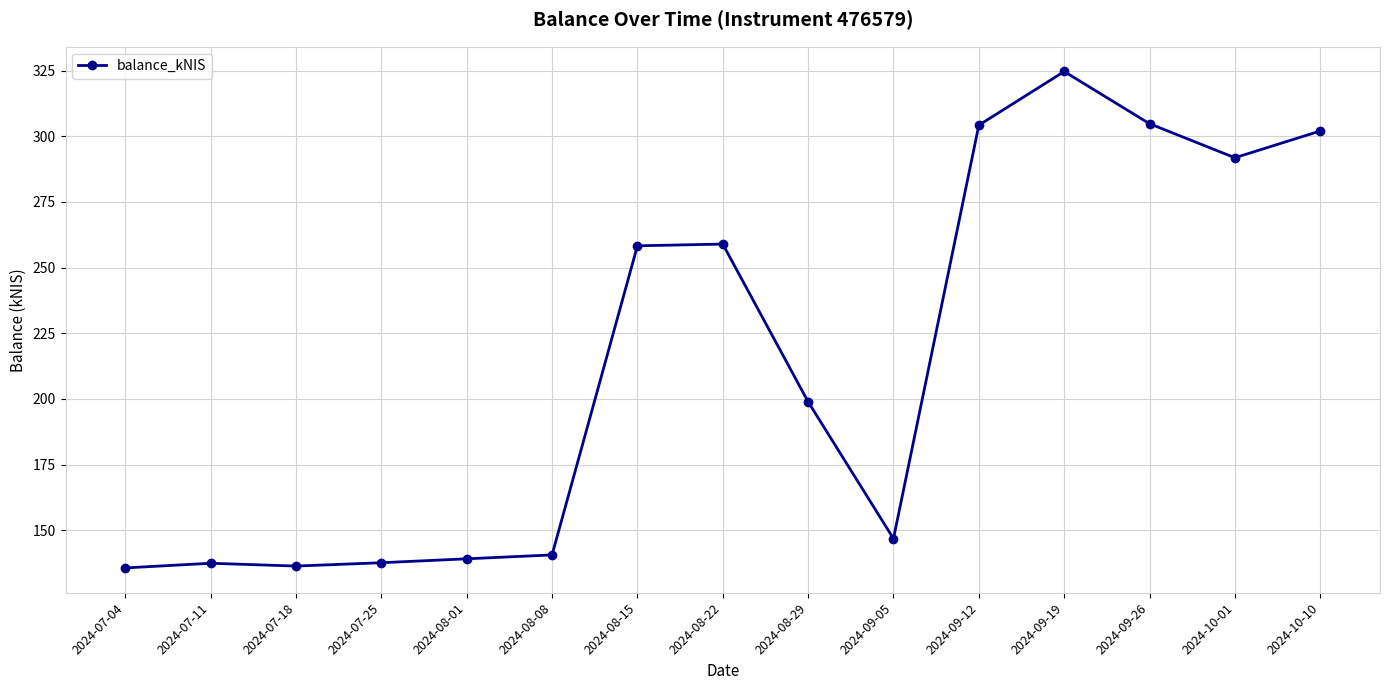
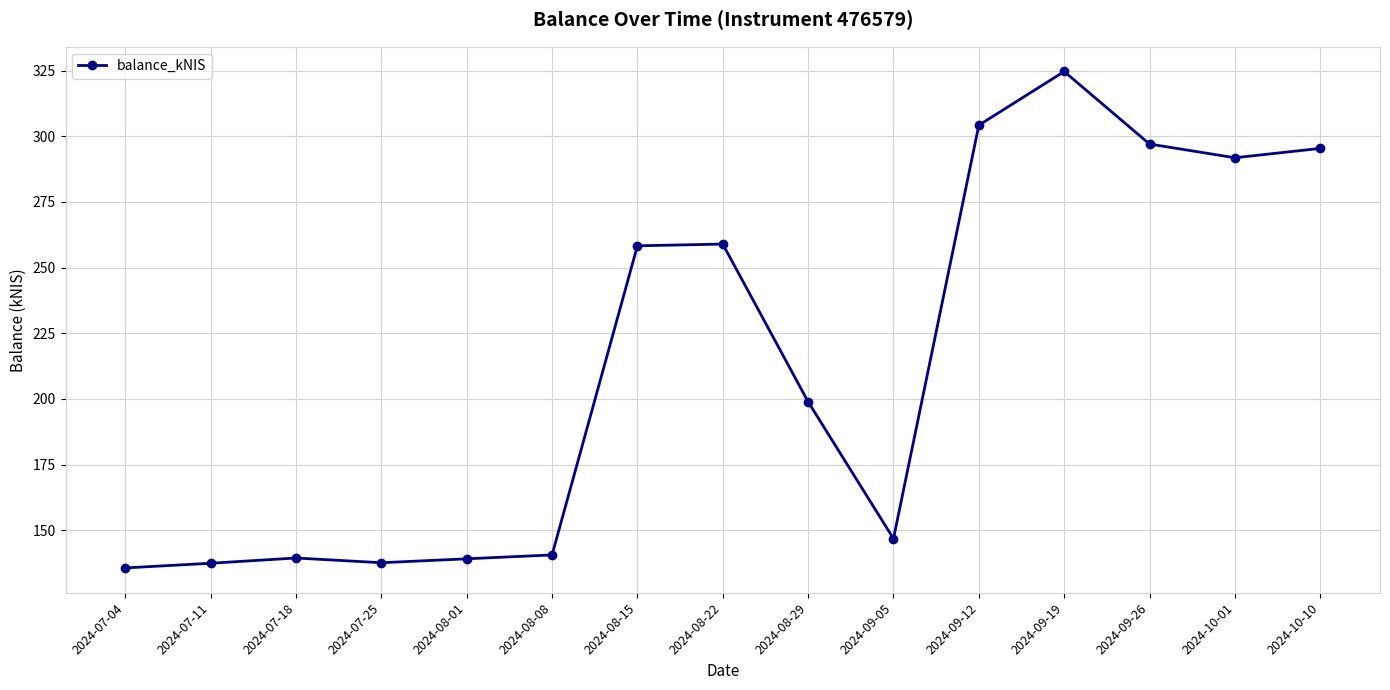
2024-07-18: 136 -> 139
2024-09-26: 305 -> 297
2024-10-10: 302 -> 295
